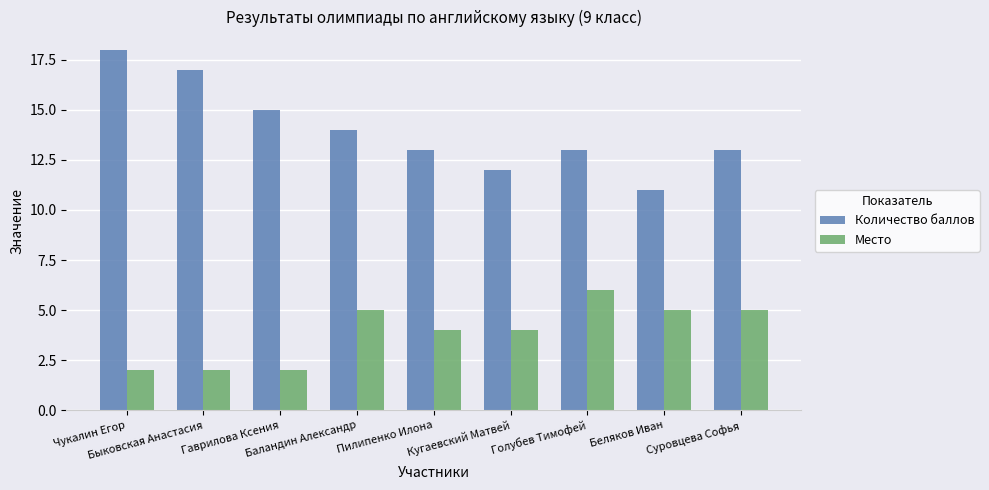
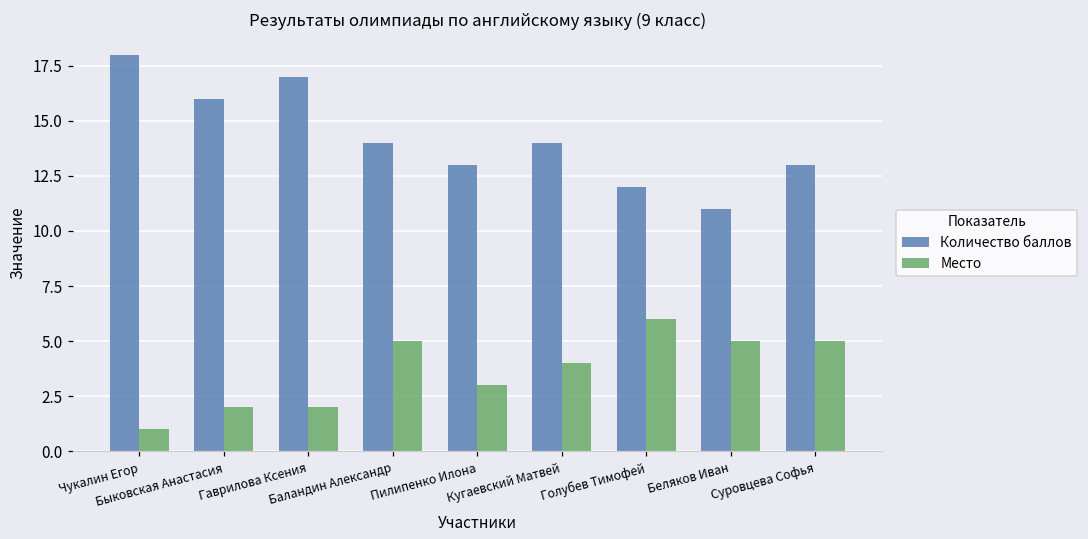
Место, Чукалин Егор: 2 -> 1
Количество баллов, Быковская Анастасия: 17 -> 16
Количество баллов, Гаврилова Ксения: 15 -> 17
Место, Пилипенко Илона: 4 -> 3
Количество баллов, Кугаевский Матвей: 12 -> 14
Количество баллов, Голубев Тимофей: 13 -> 12
